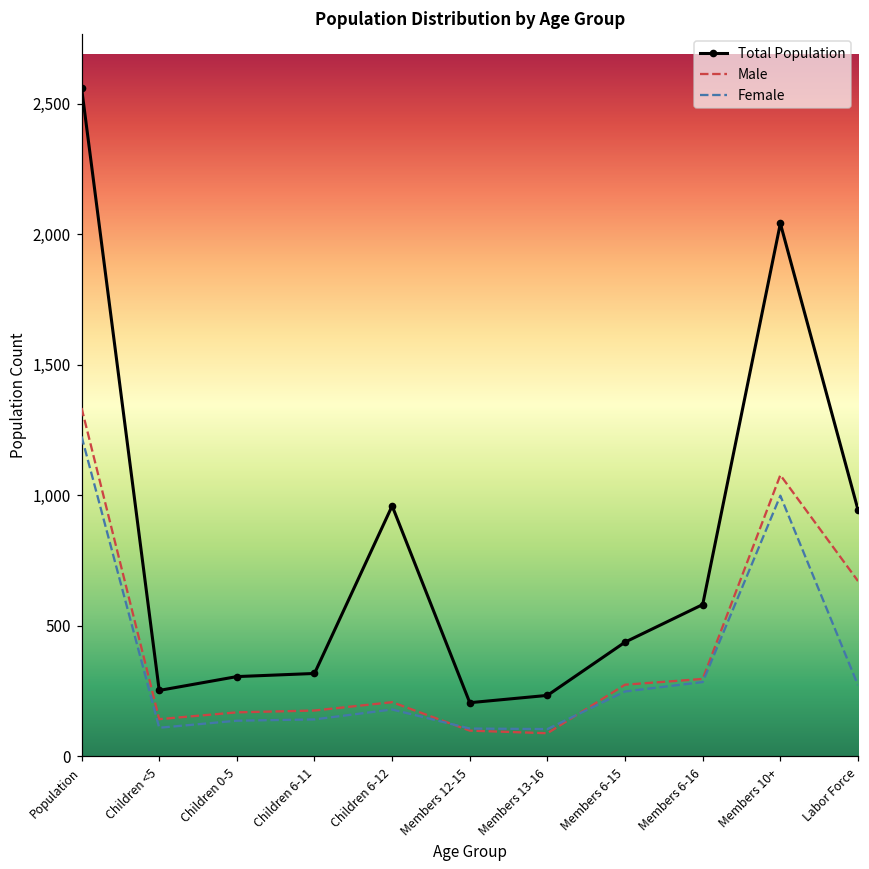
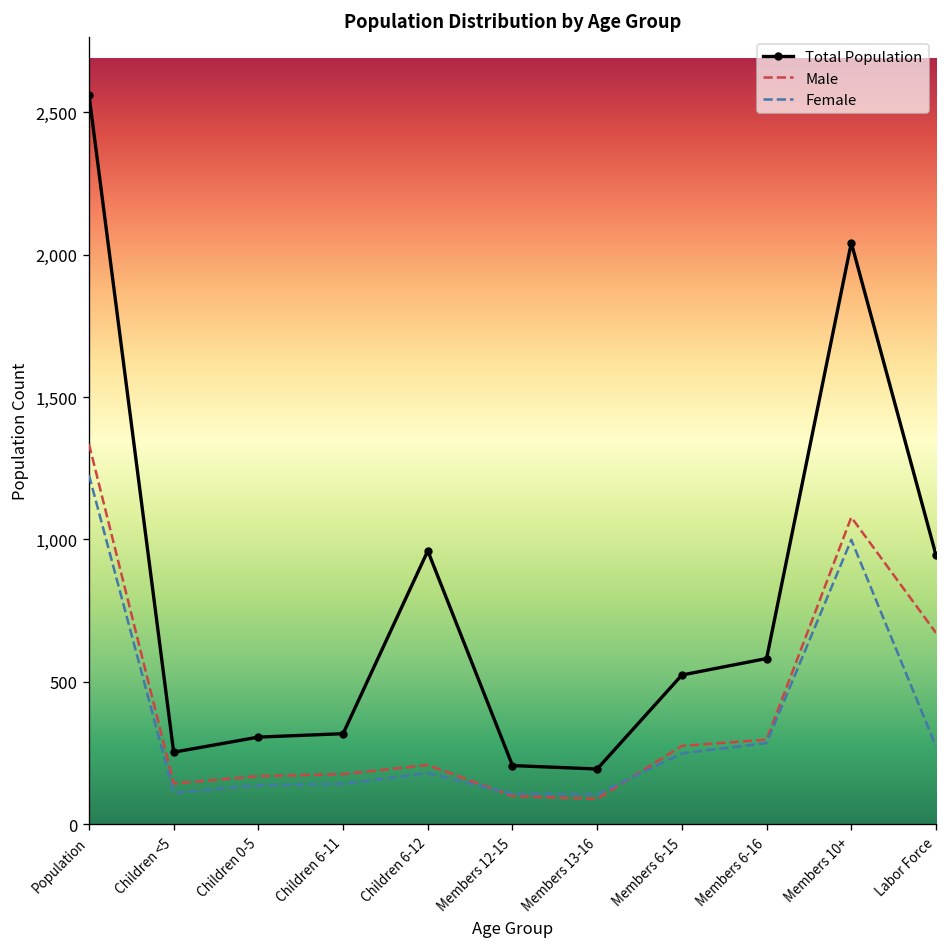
Total Population, Members 13-16: 230 -> 190
Total Population, Members 6-15: 440 -> 520
